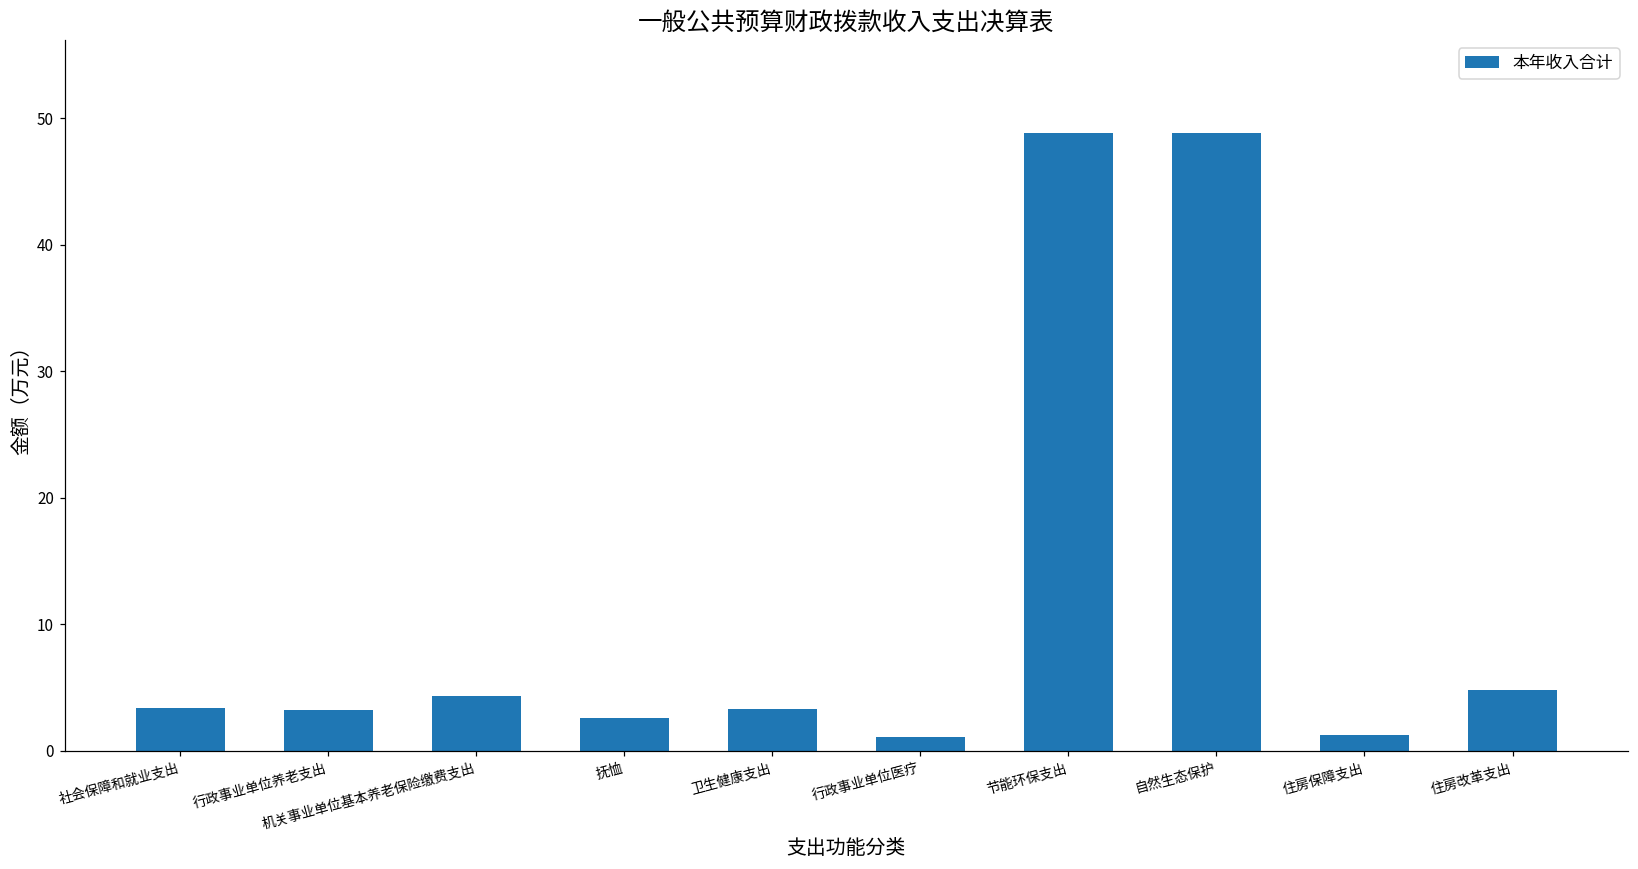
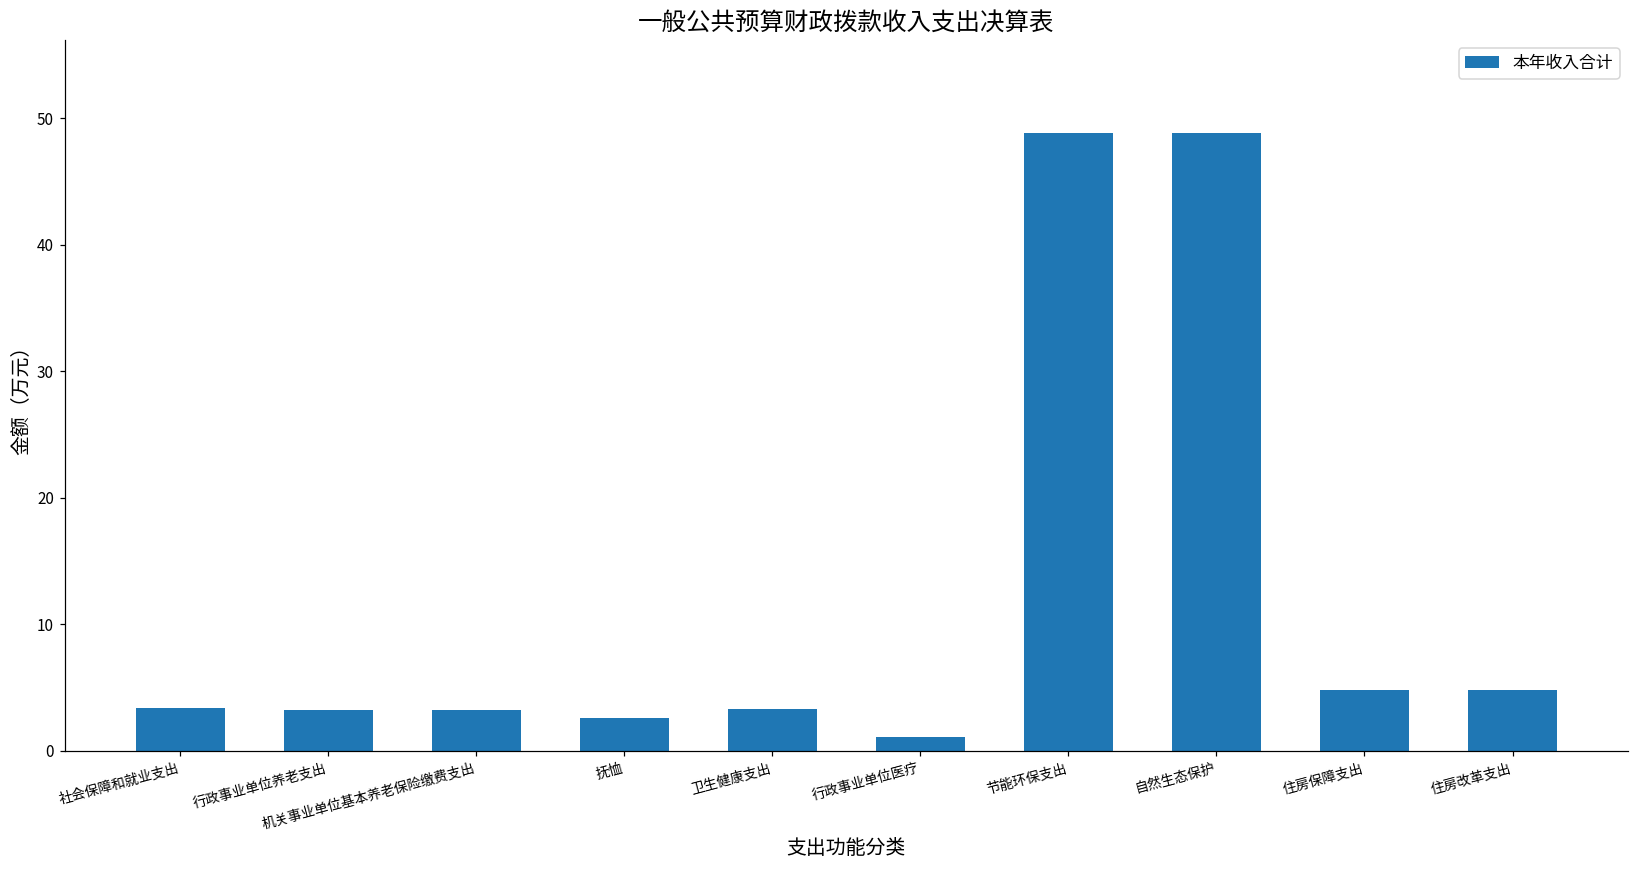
机关事业单位基本养老保险缴费支出: 4.3 -> 3.2
住房保障支出: 1.2 -> 4.8
